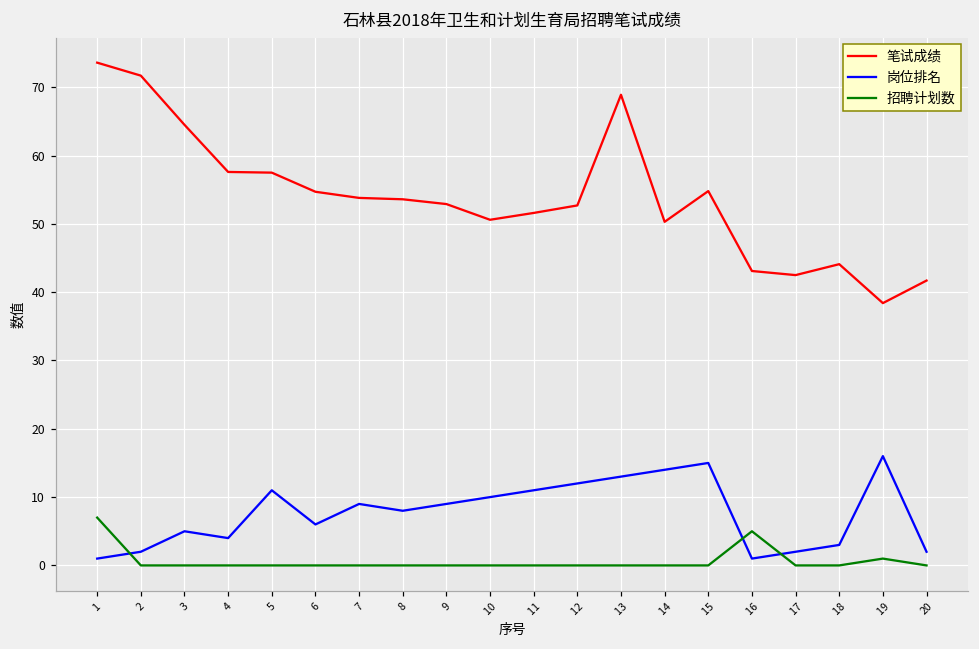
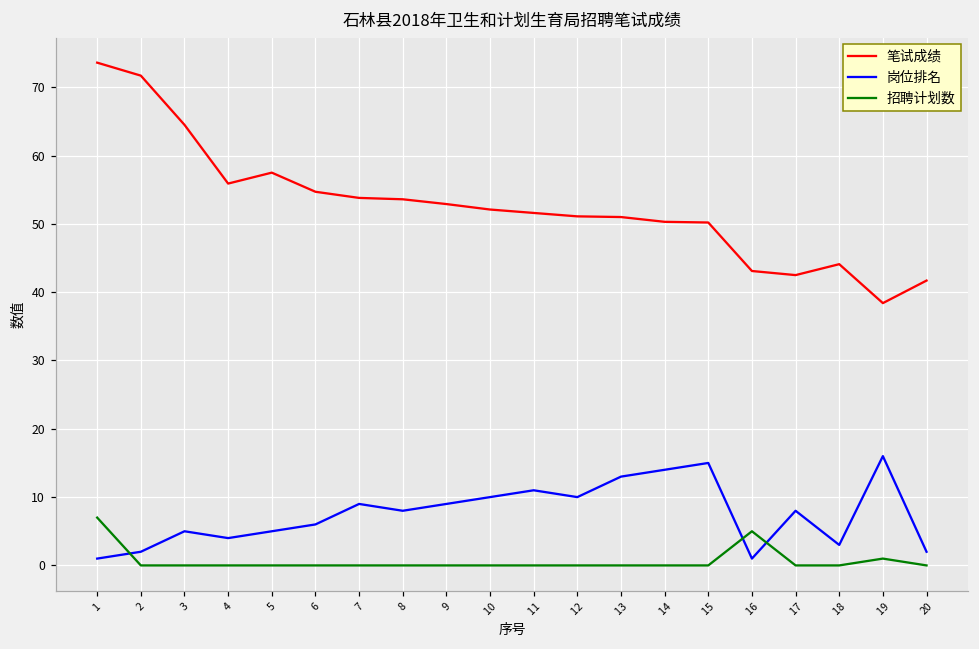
笔试成绩, 4: 58 -> 56
岗位排名, 5: 11 -> 5
笔试成绩, 10: 51 -> 52
笔试成绩, 12: 53 -> 51
岗位排名, 12: 12 -> 10
笔试成绩, 13: 69 -> 51
笔试成绩, 15: 55 -> 50
岗位排名, 17: 2 -> 8
